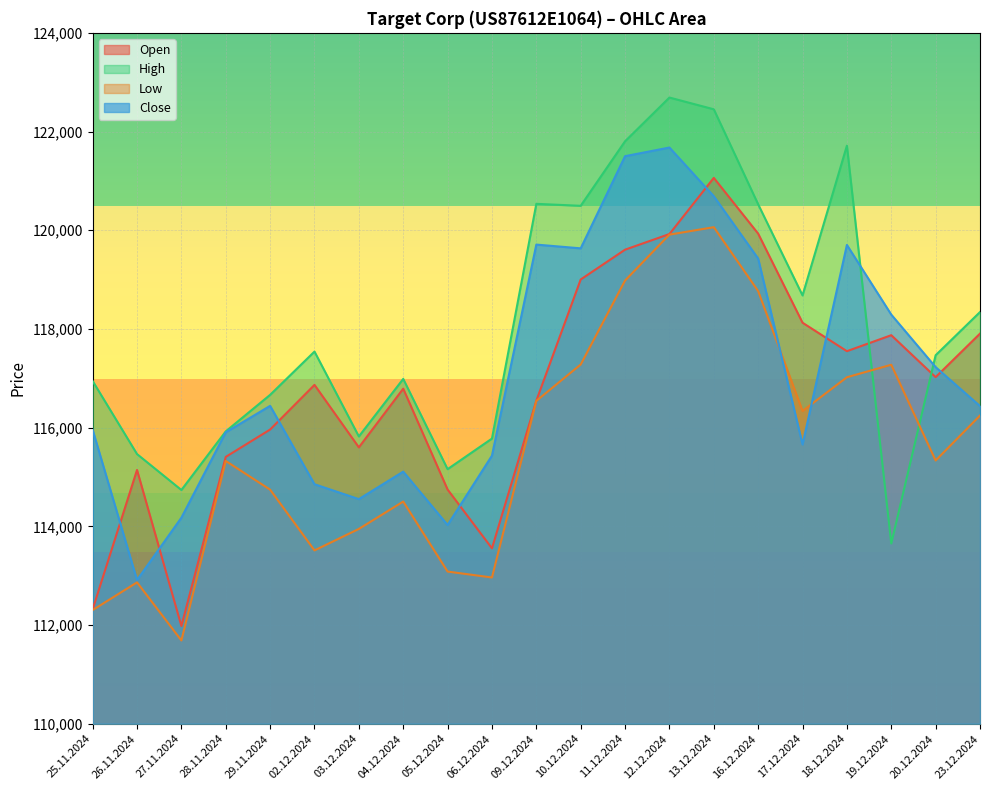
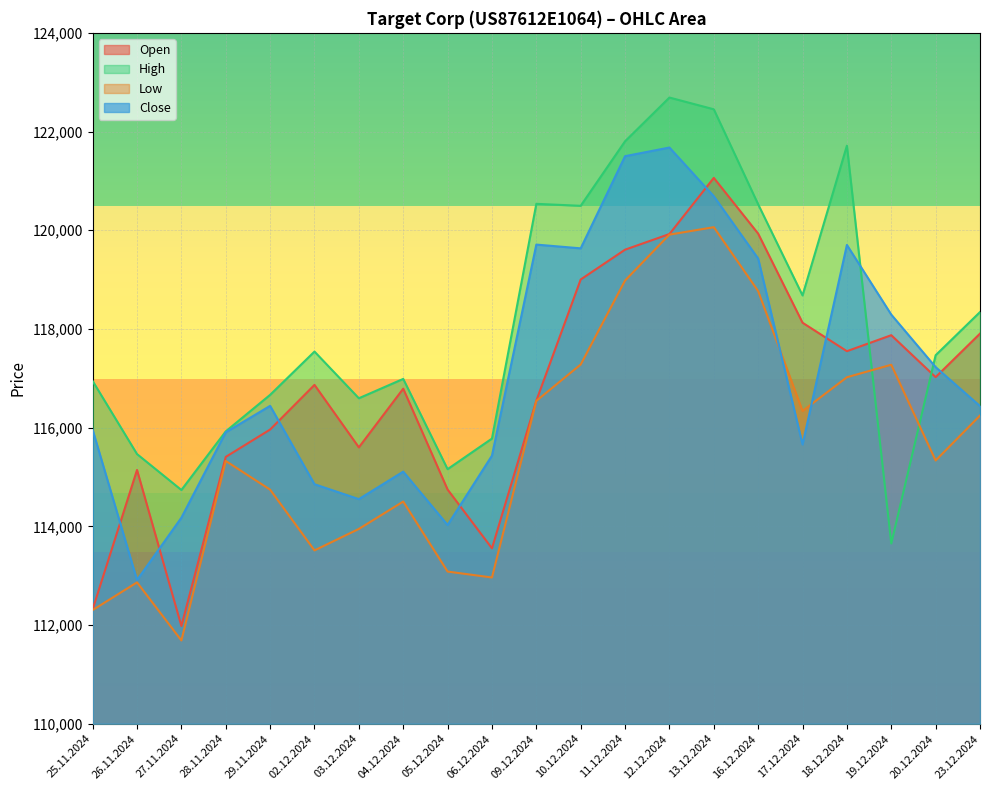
High, 03.12.2024: 115,800 -> 116,600
